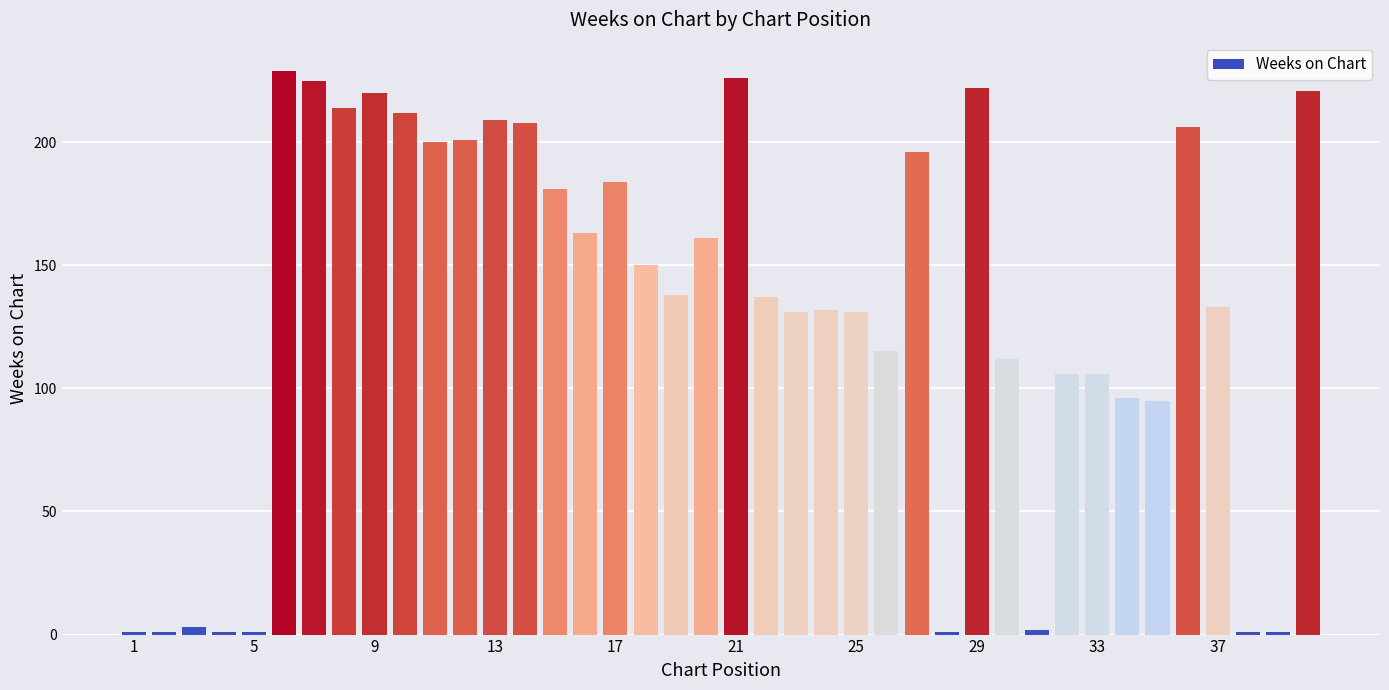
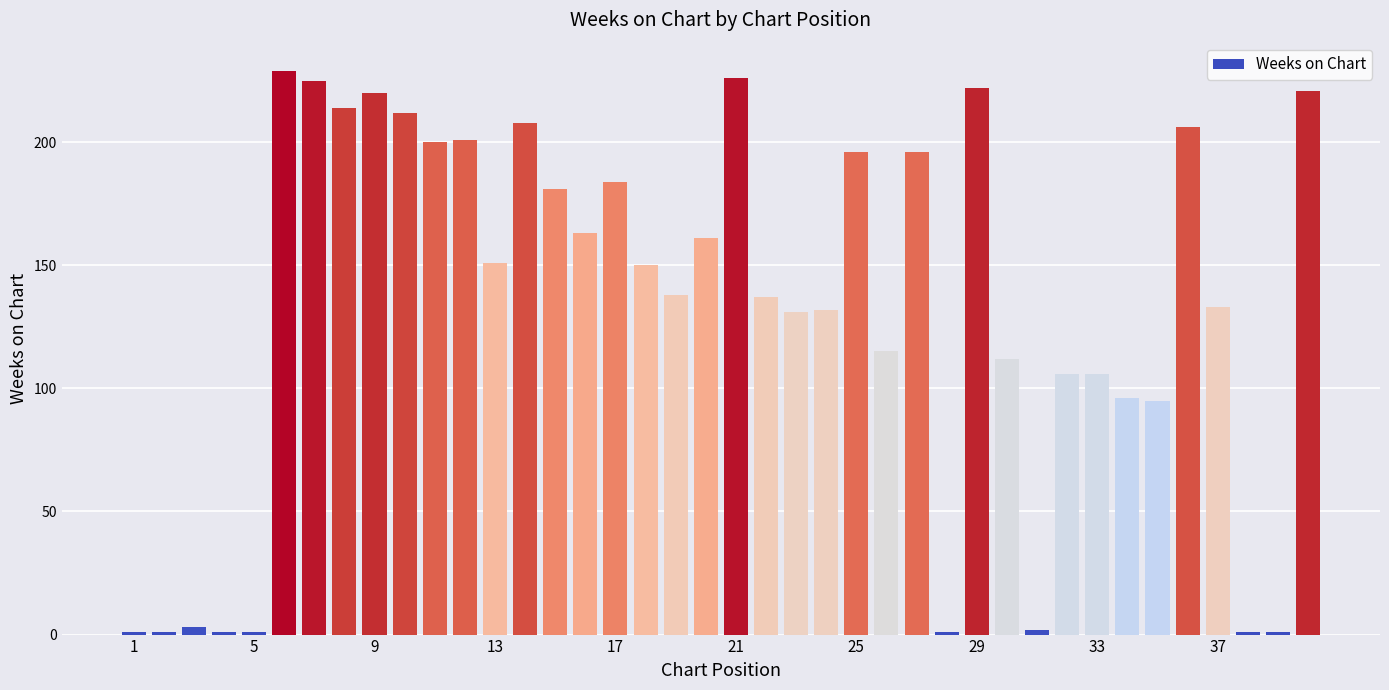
13: 209 -> 151
25: 131 -> 196
